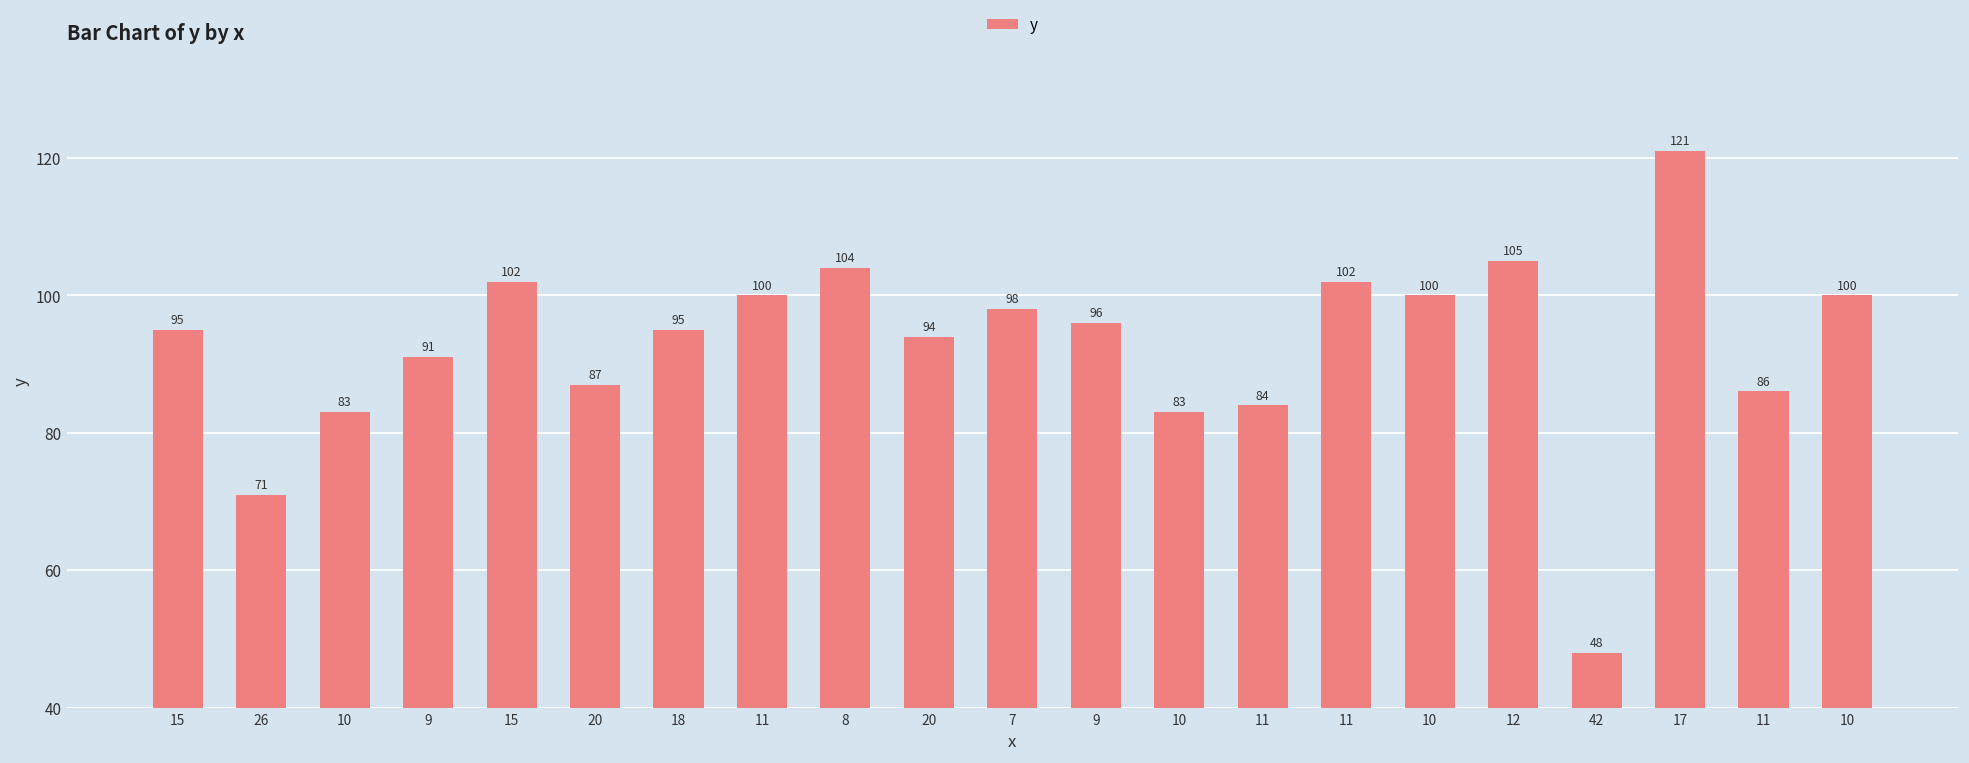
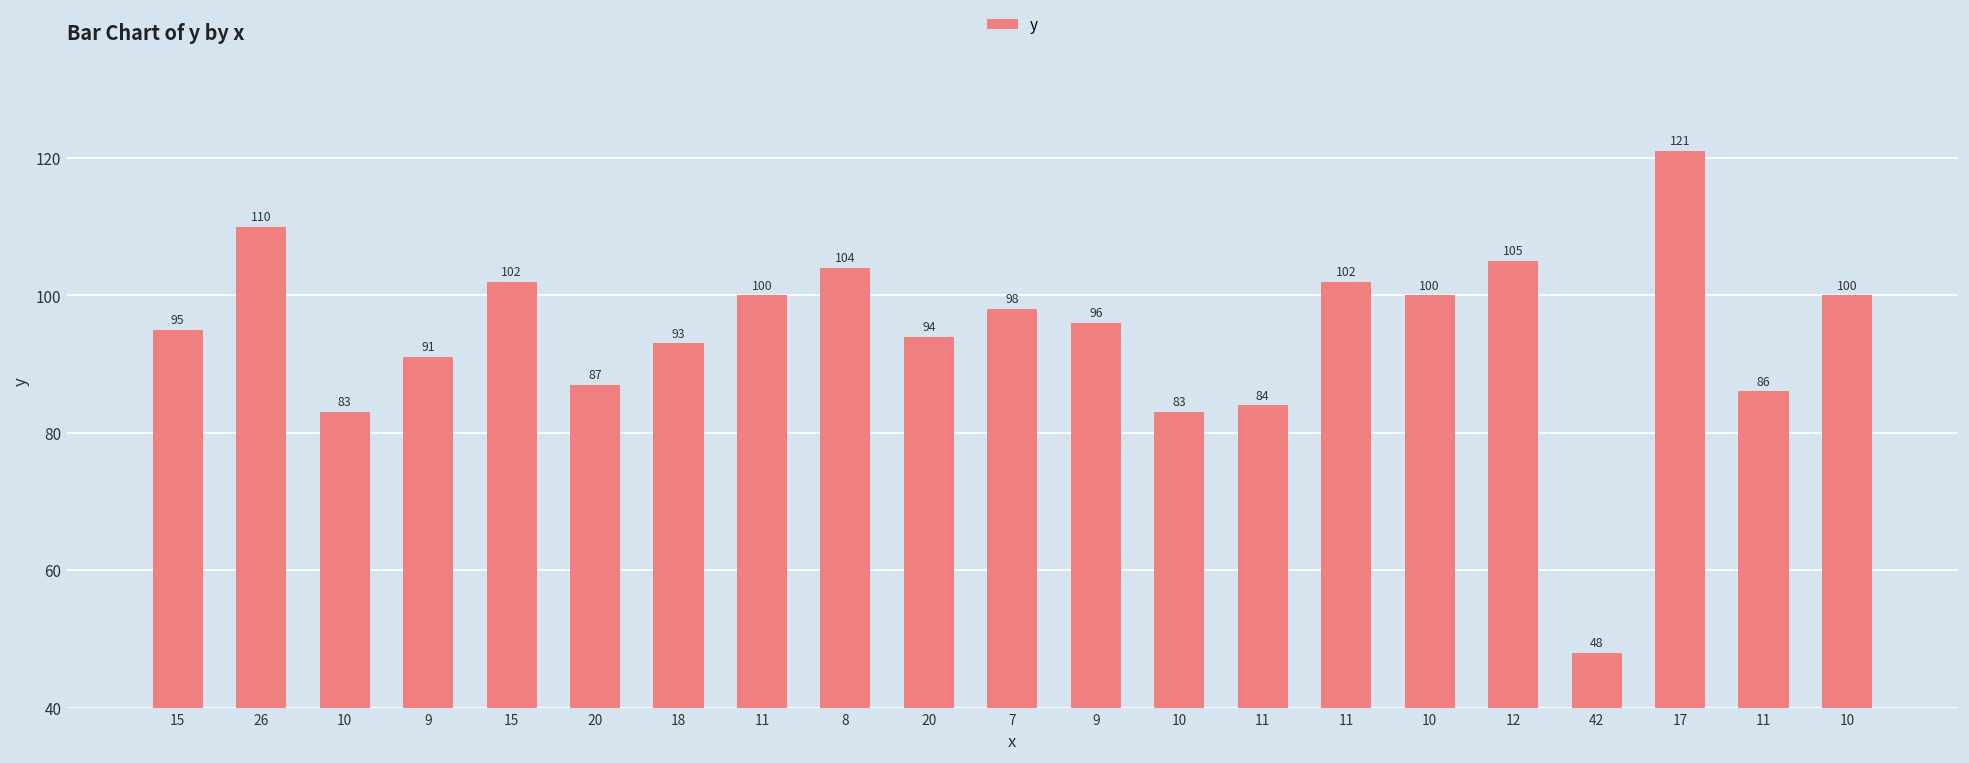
26: 71 -> 110
18: 95 -> 93
